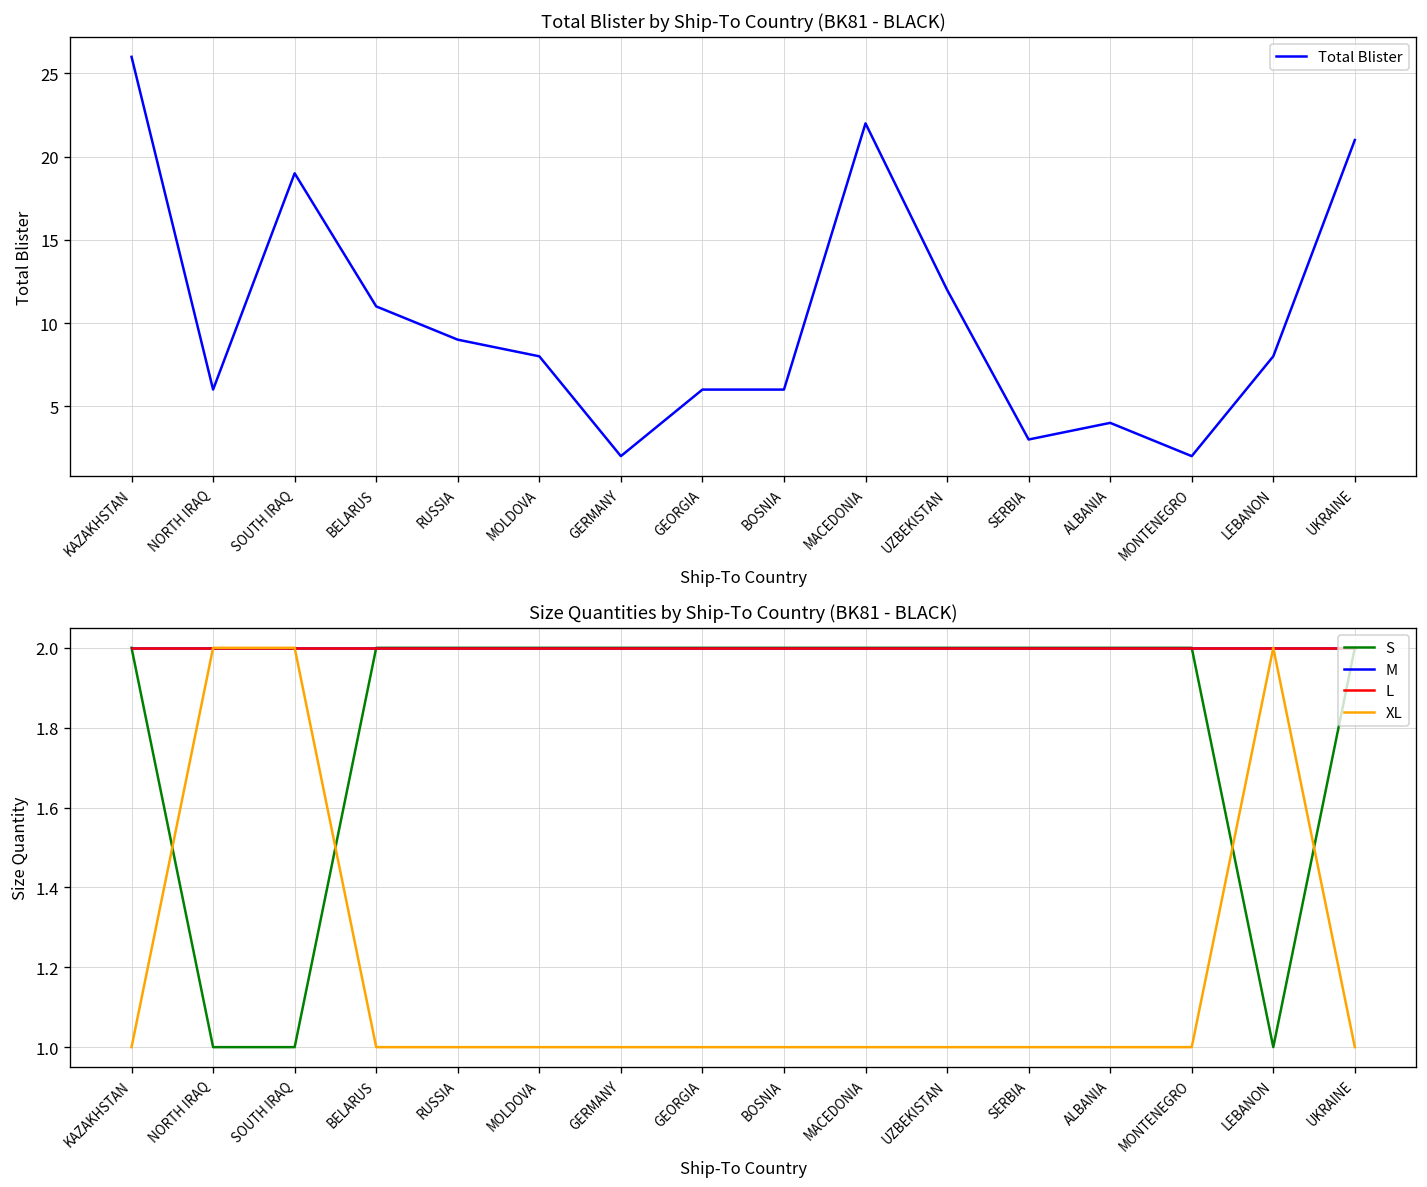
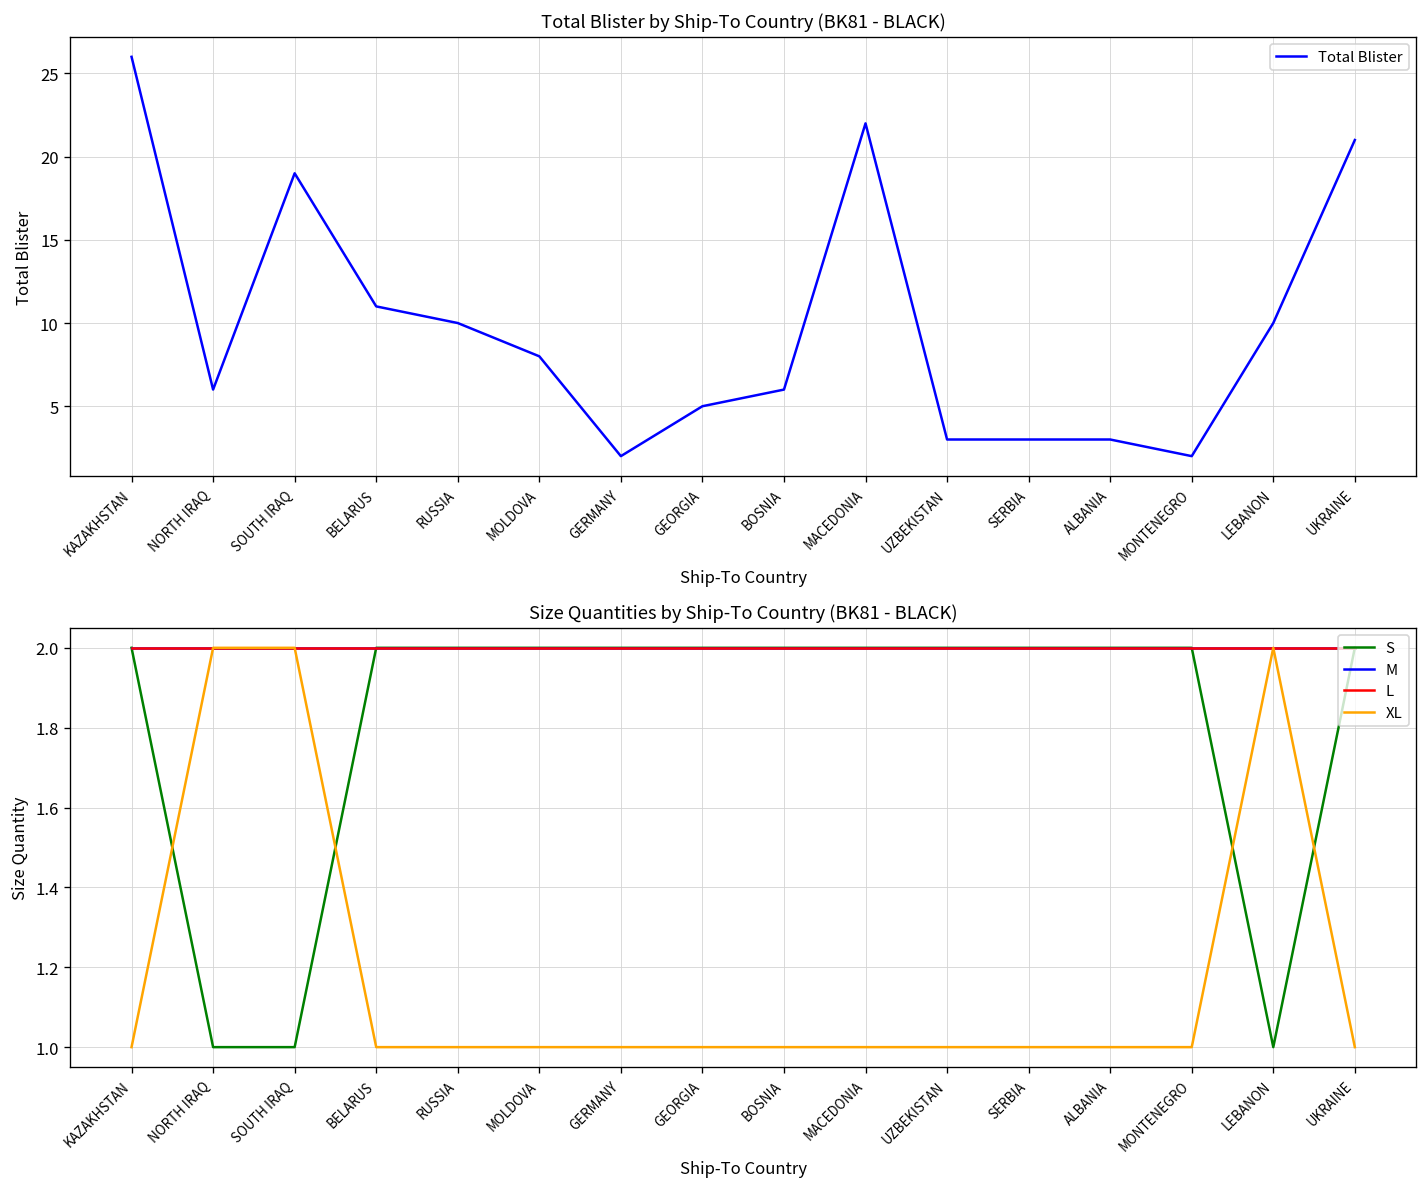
Total Blister by Ship-To Country (BK81 - BLACK), RUSSIA: 9 -> 10
Total Blister by Ship-To Country (BK81 - BLACK), GEORGIA: 6 -> 5
Total Blister by Ship-To Country (BK81 - BLACK), UZBEKISTAN: 12 -> 3
Total Blister by Ship-To Country (BK81 - BLACK), ALBANIA: 4 -> 3
Total Blister by Ship-To Country (BK81 - BLACK), LEBANON: 8 -> 10
